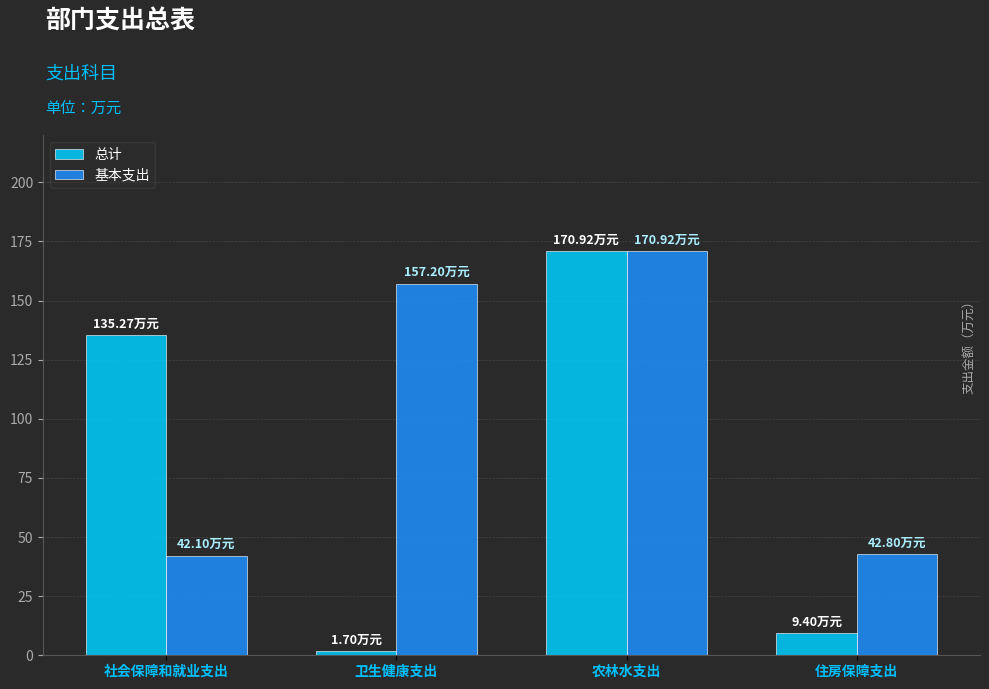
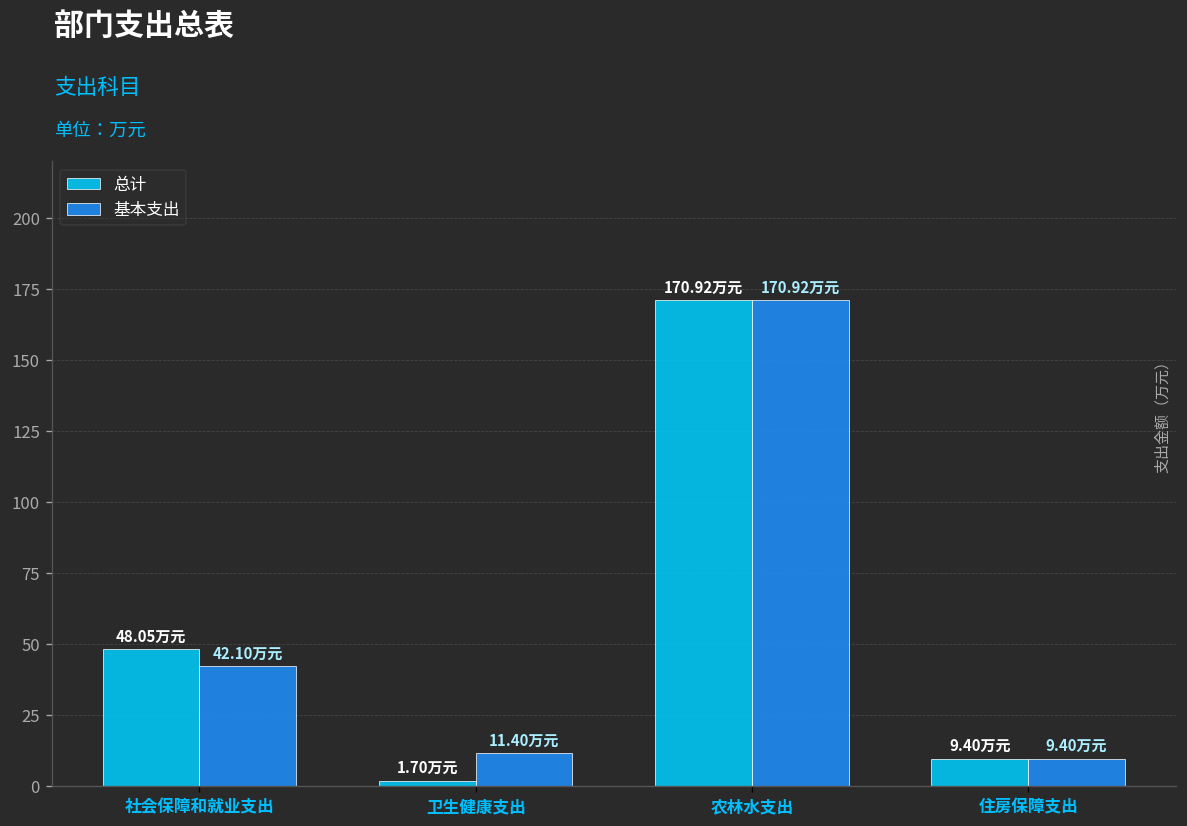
总计, 社会保障和就业支出: 135.27 -> 48.05
基本支出, 卫生健康支出: 157.20 -> 11.40
基本支出, 住房保障支出: 42.80 -> 9.40
